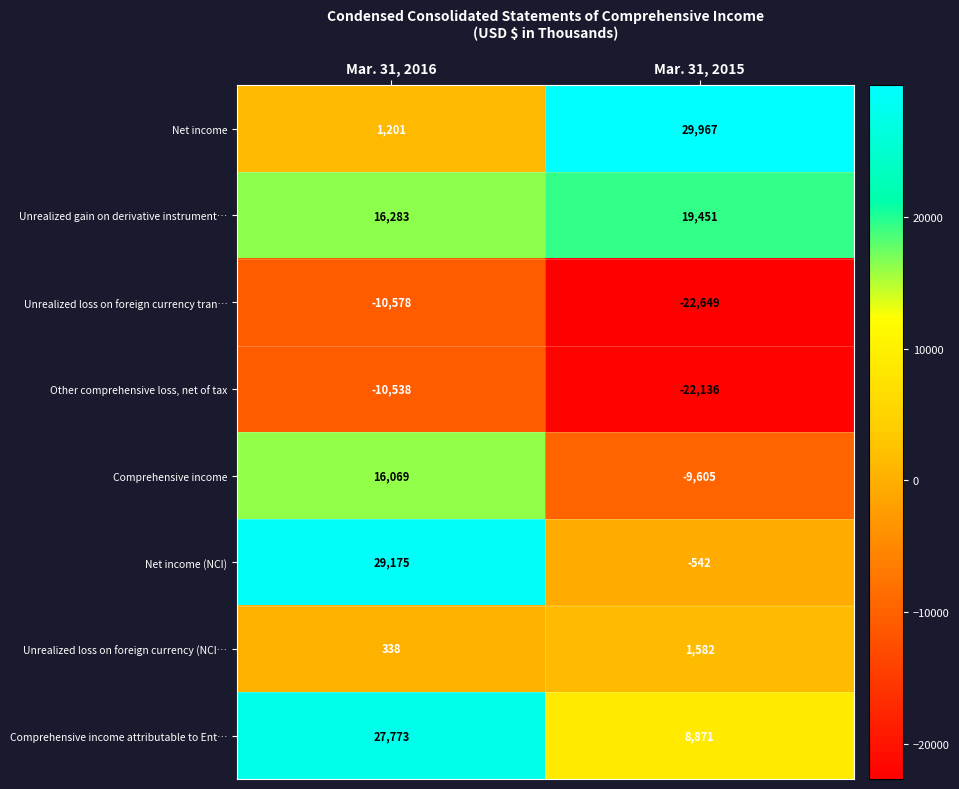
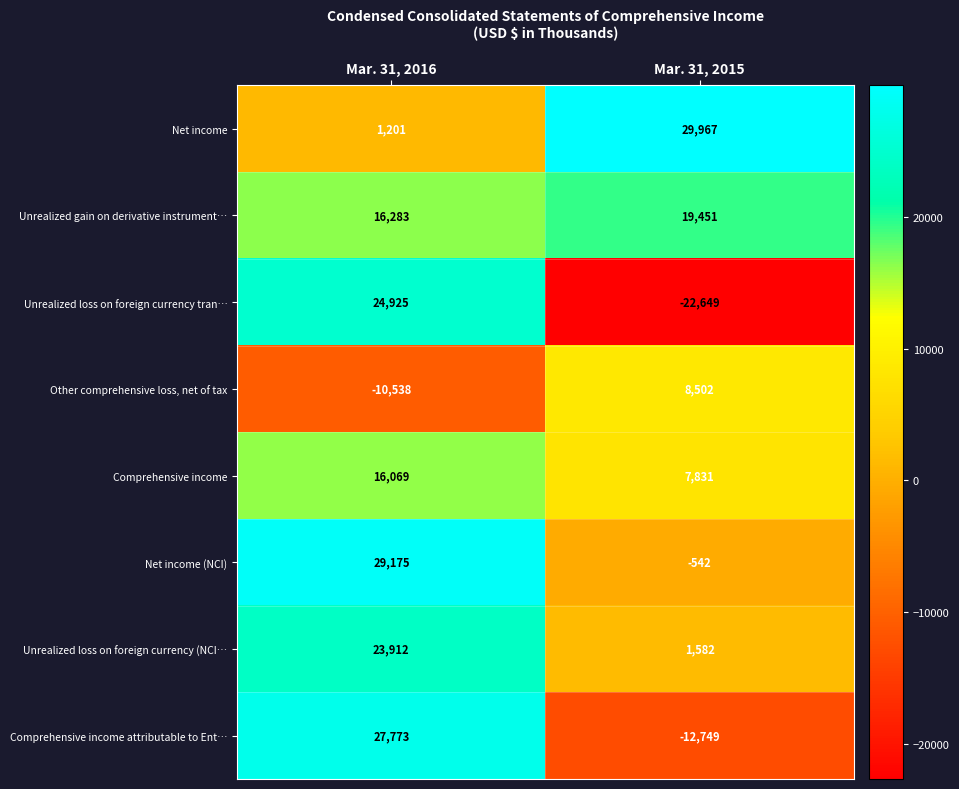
Unrealized loss on foreign currency tran…, Mar. 31, 2016: -10,578 -> 24,925
Other comprehensive loss, net of tax, Mar. 31, 2015: -22,136 -> 8,502
Comprehensive income, Mar. 31, 2015: -9,605 -> 7,831
Unrealized loss on foreign currency (NCI…, Mar. 31, 2016: 338 -> 23,912
Comprehensive income attributable to Ent…, Mar. 31, 2015: 8,871 -> -12,749
